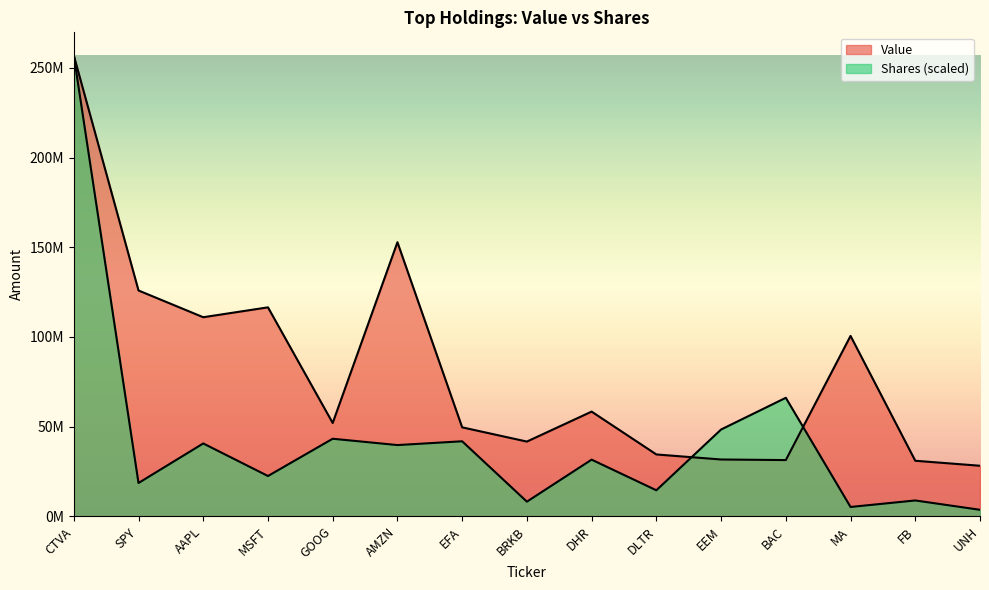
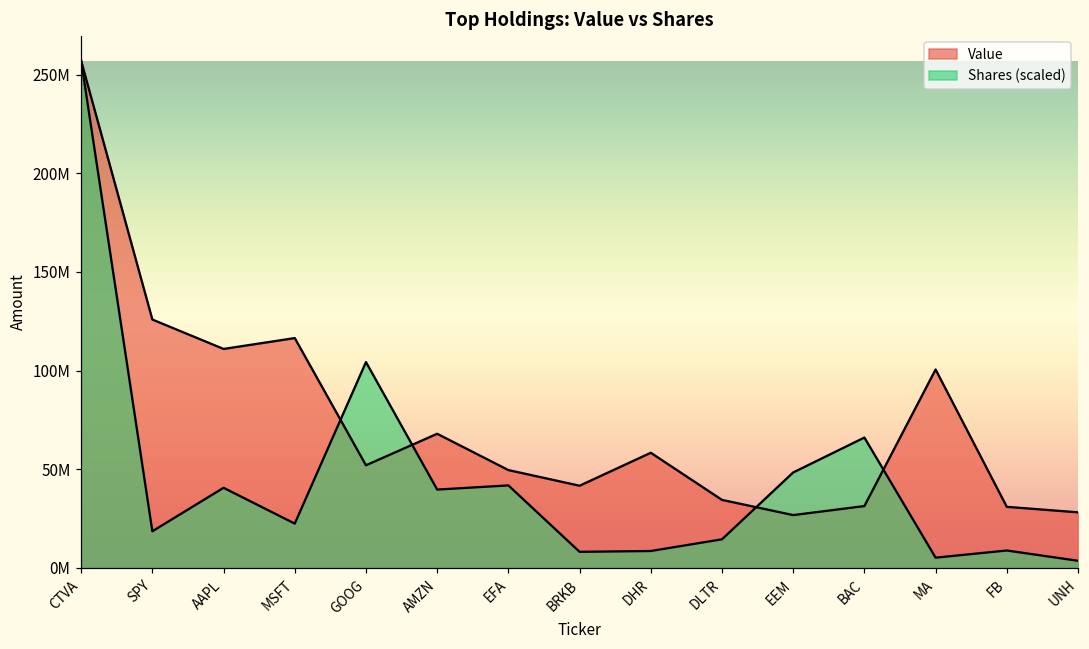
Shares (scaled), GOOG: 43000000 -> 104000000
Value, AMZN: 153000000 -> 68000000
Shares (scaled), DHR: 32000000 -> 9000000
Value, EEM: 32000000 -> 27000000
